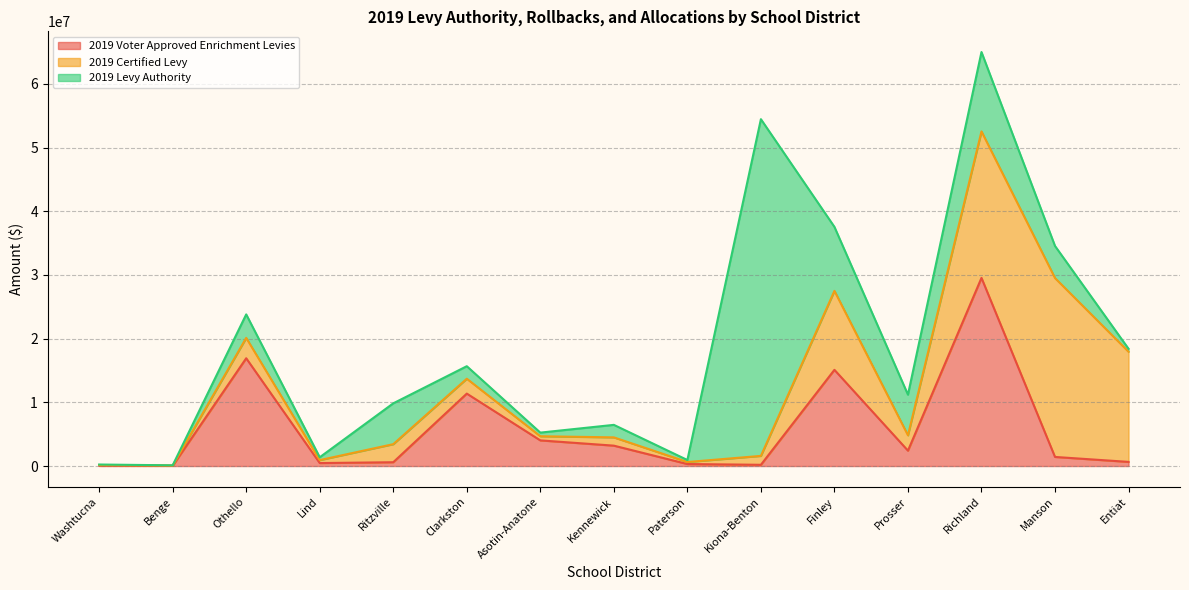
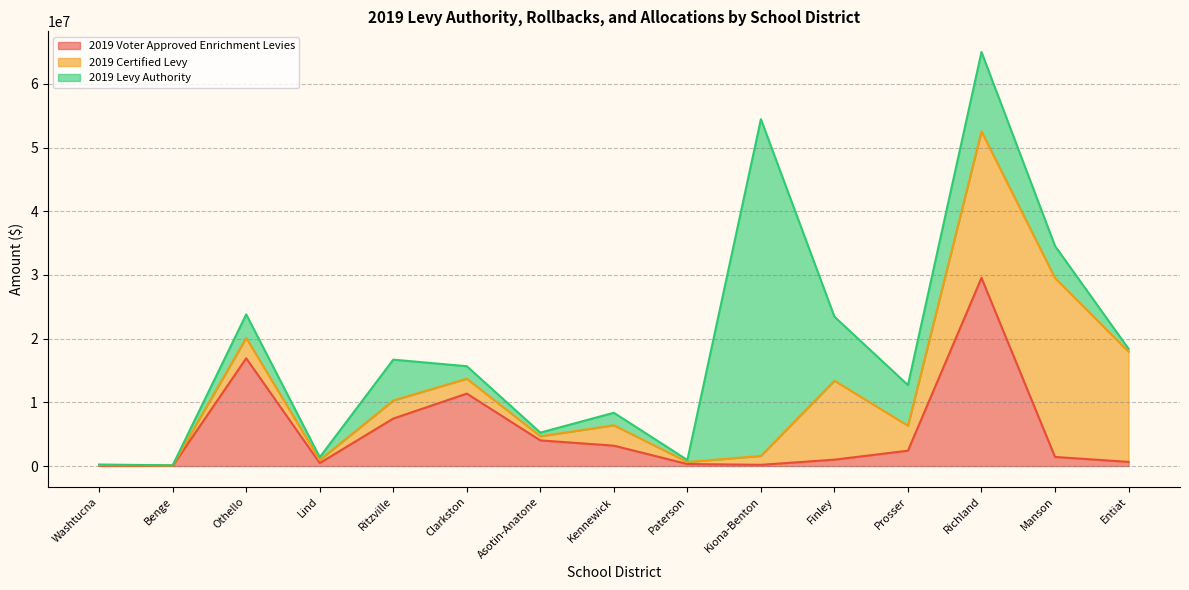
2019 Voter Approved Enrichment Levies, Ritzville: 1000000 -> 7000000
2019 Certified Levy, Kennewick: 1000000 -> 3000000
2019 Voter Approved Enrichment Levies, Finley: 15000000 -> 1000000
2019 Certified Levy, Prosser: 2000000 -> 4000000
